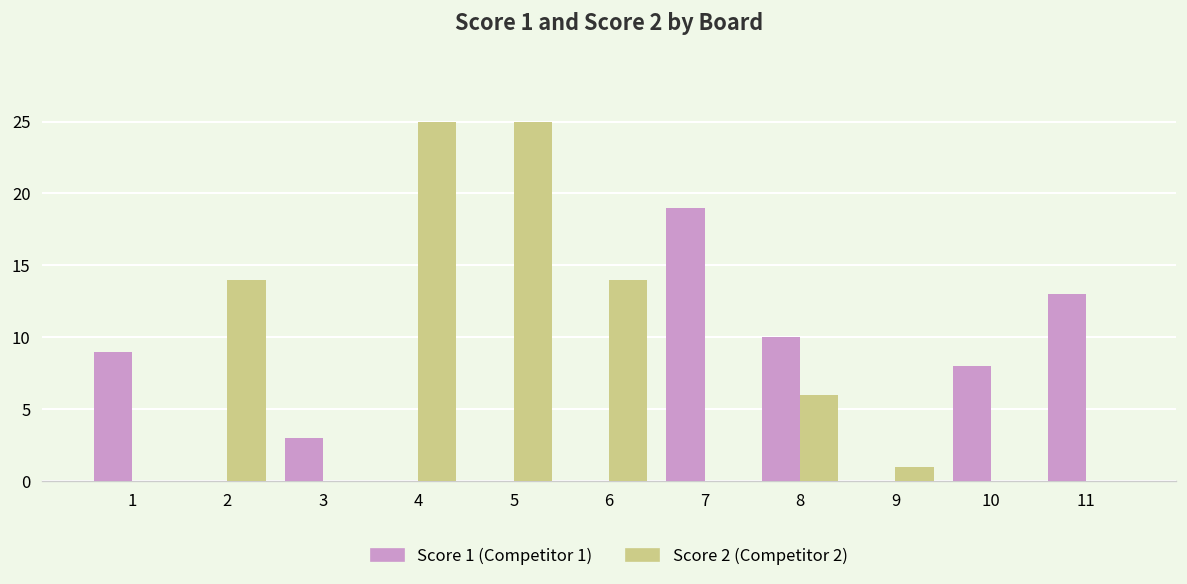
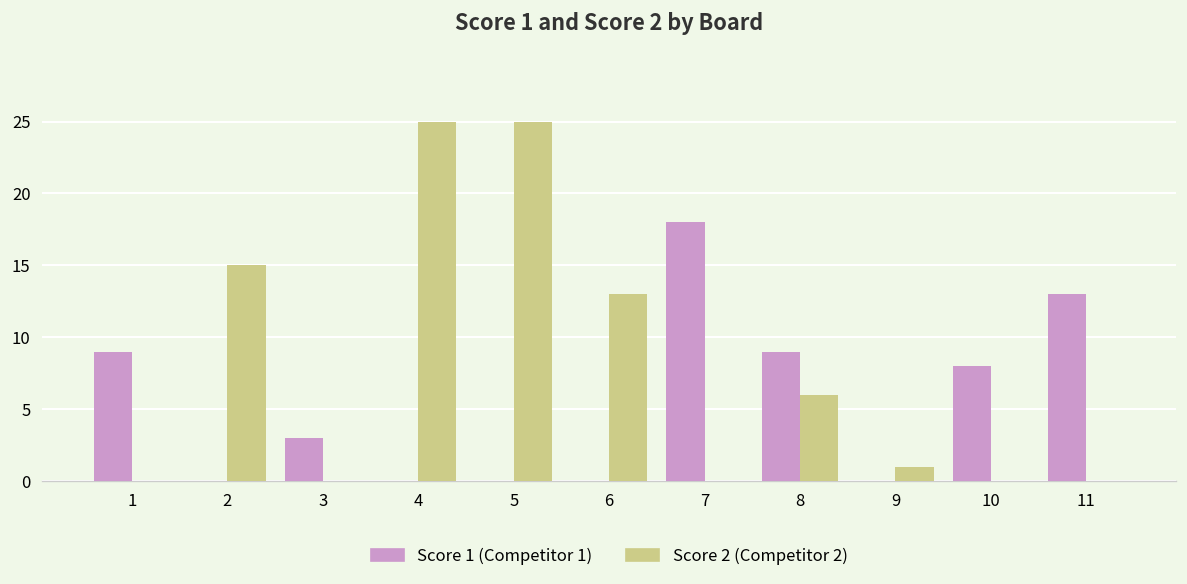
Score 2 (Competitor 2), 2: 14 -> 15
Score 2 (Competitor 2), 6: 14 -> 13
Score 1 (Competitor 1), 7: 19 -> 18
Score 1 (Competitor 1), 8: 10 -> 9
